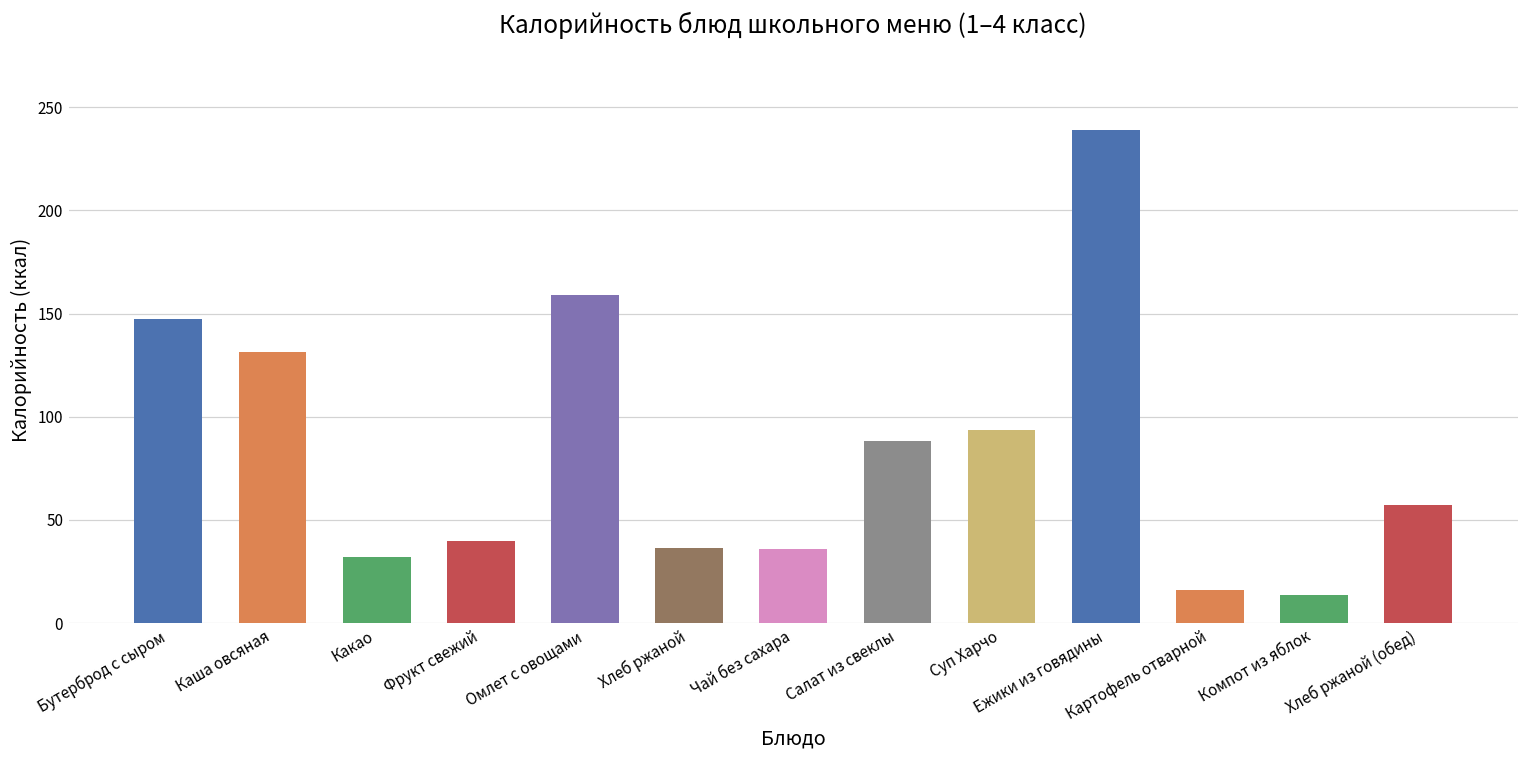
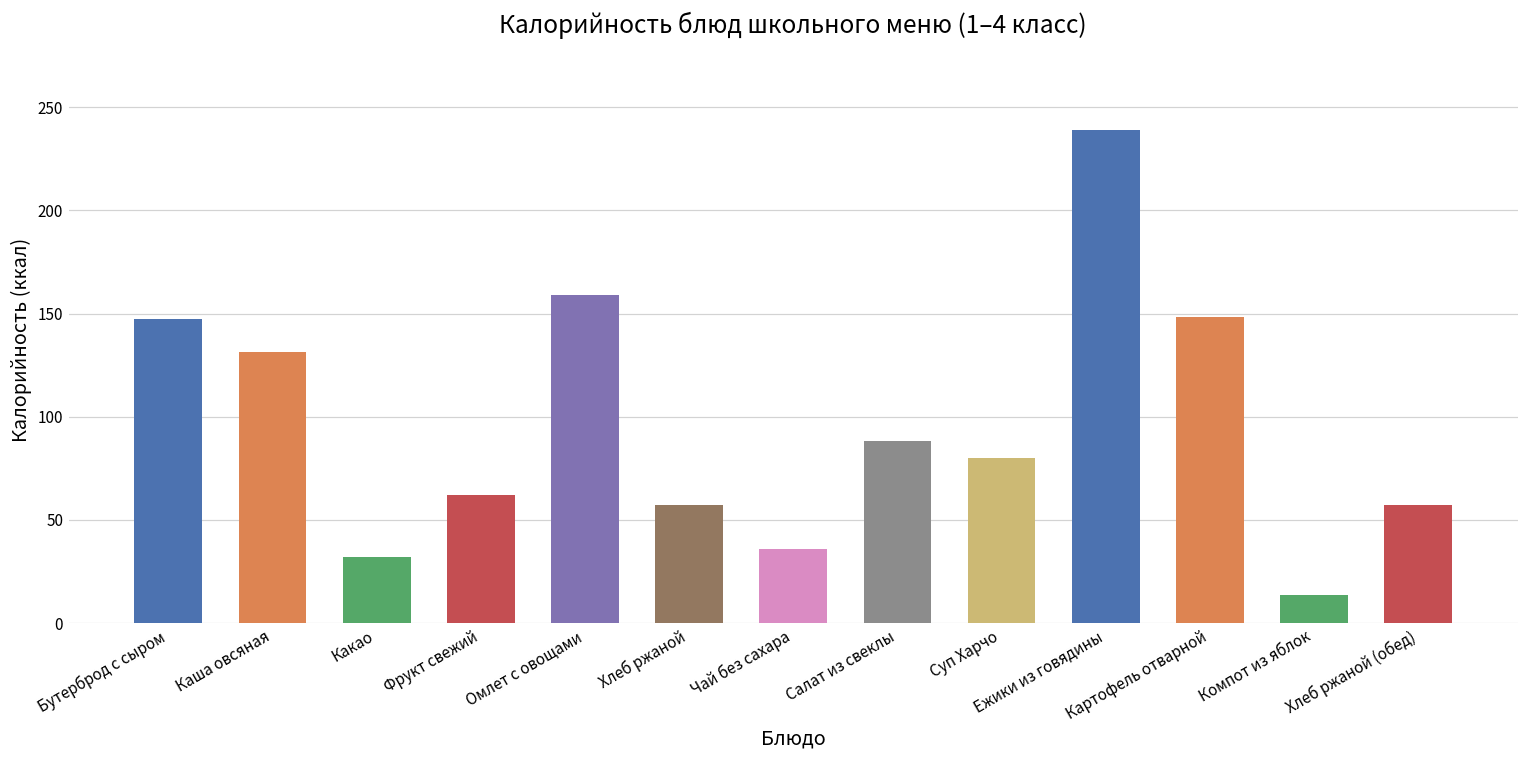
Фрукт свежий: 40 -> 62
Хлеб ржаной: 37 -> 57
Суп Харчо: 93 -> 80
Картофель отварной: 16 -> 148
